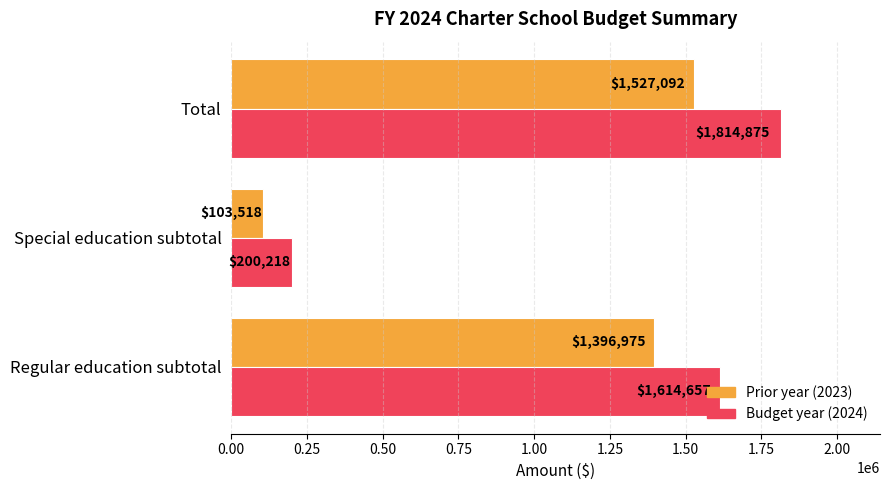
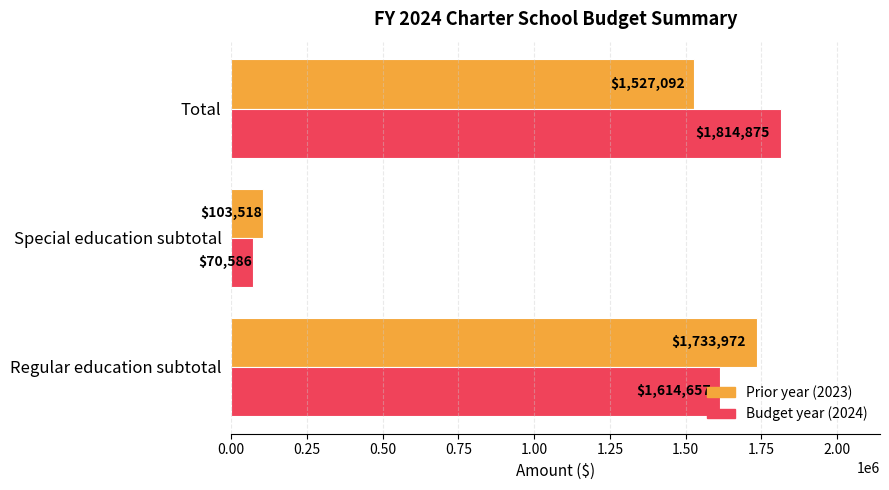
Budget year (2024), Special education subtotal: $200,218 -> $70,586
Prior year (2023), Regular education subtotal: $1,396,975 -> $1,733,972
